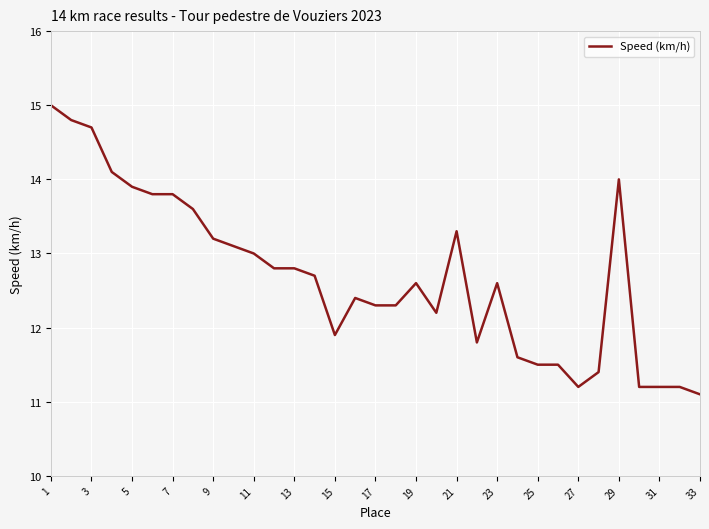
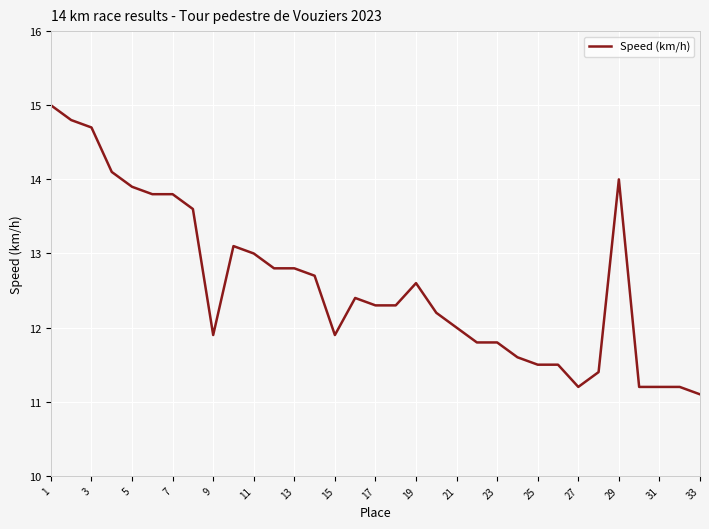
9: 13.2 -> 11.9
21: 13.3 -> 12.0
23: 12.6 -> 11.8
